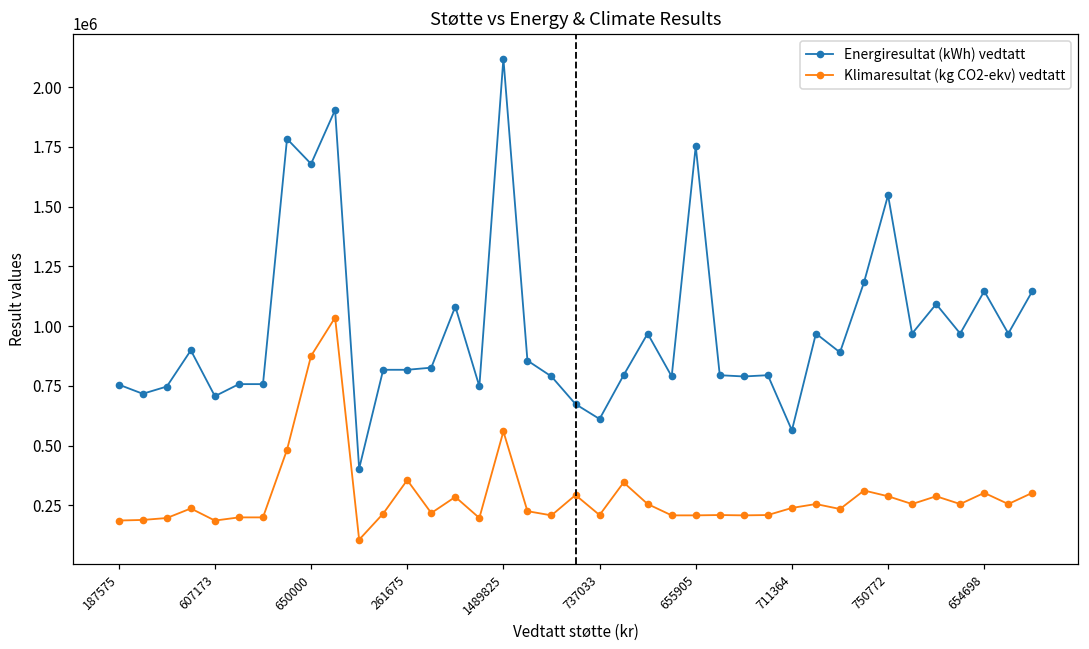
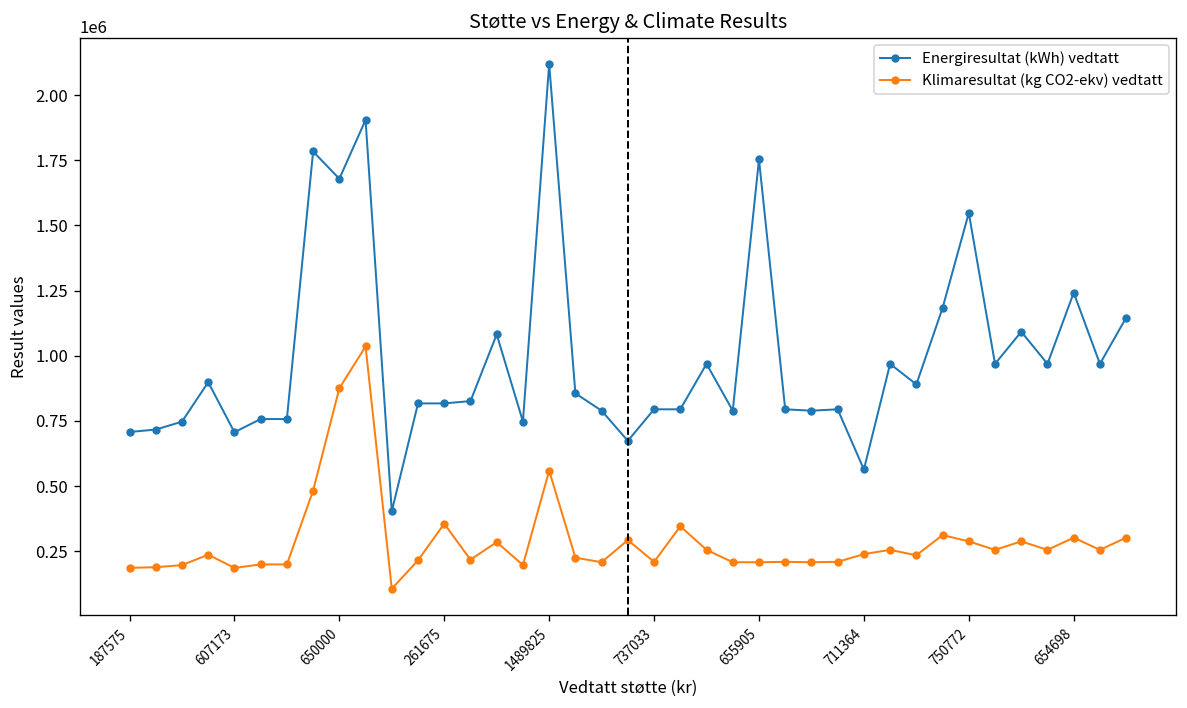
Energiresultat (kWh) vedtatt, 187575: 760000 -> 710000
Energiresultat (kWh) vedtatt, 737033: 610000 -> 790000
Energiresultat (kWh) vedtatt, 654698: 1150000 -> 1240000
